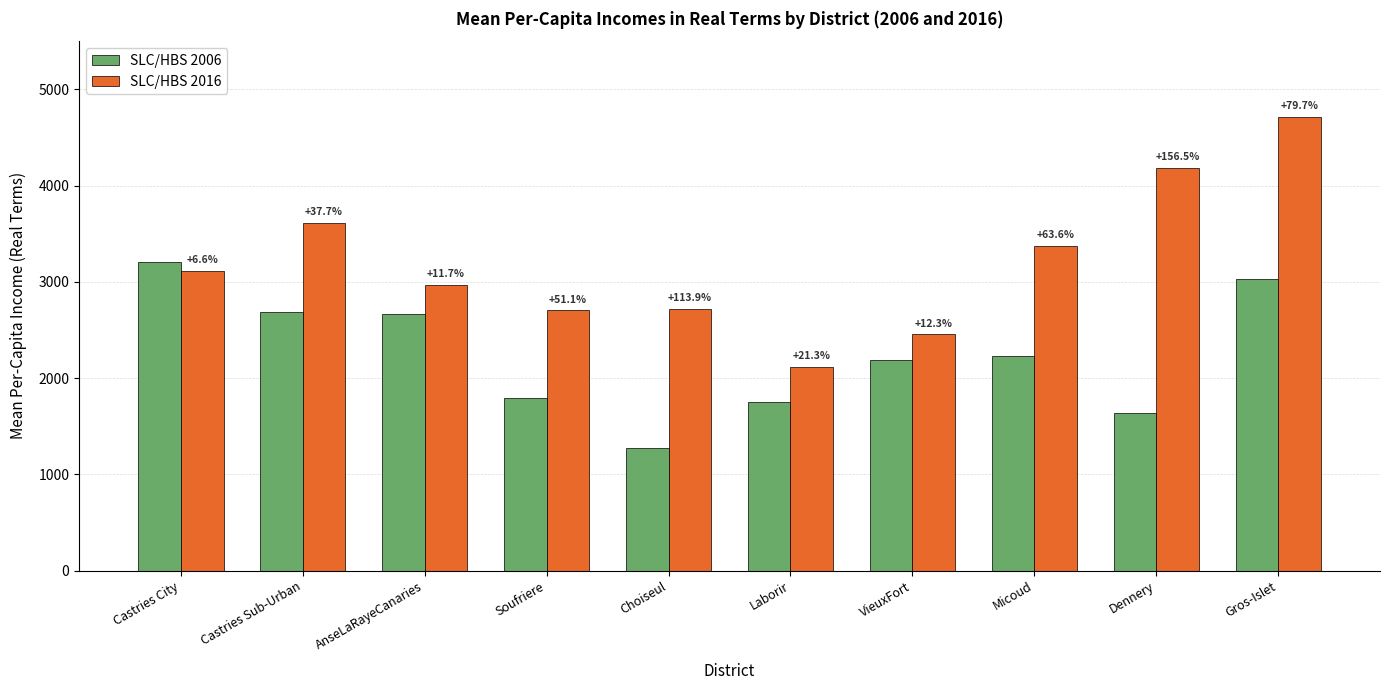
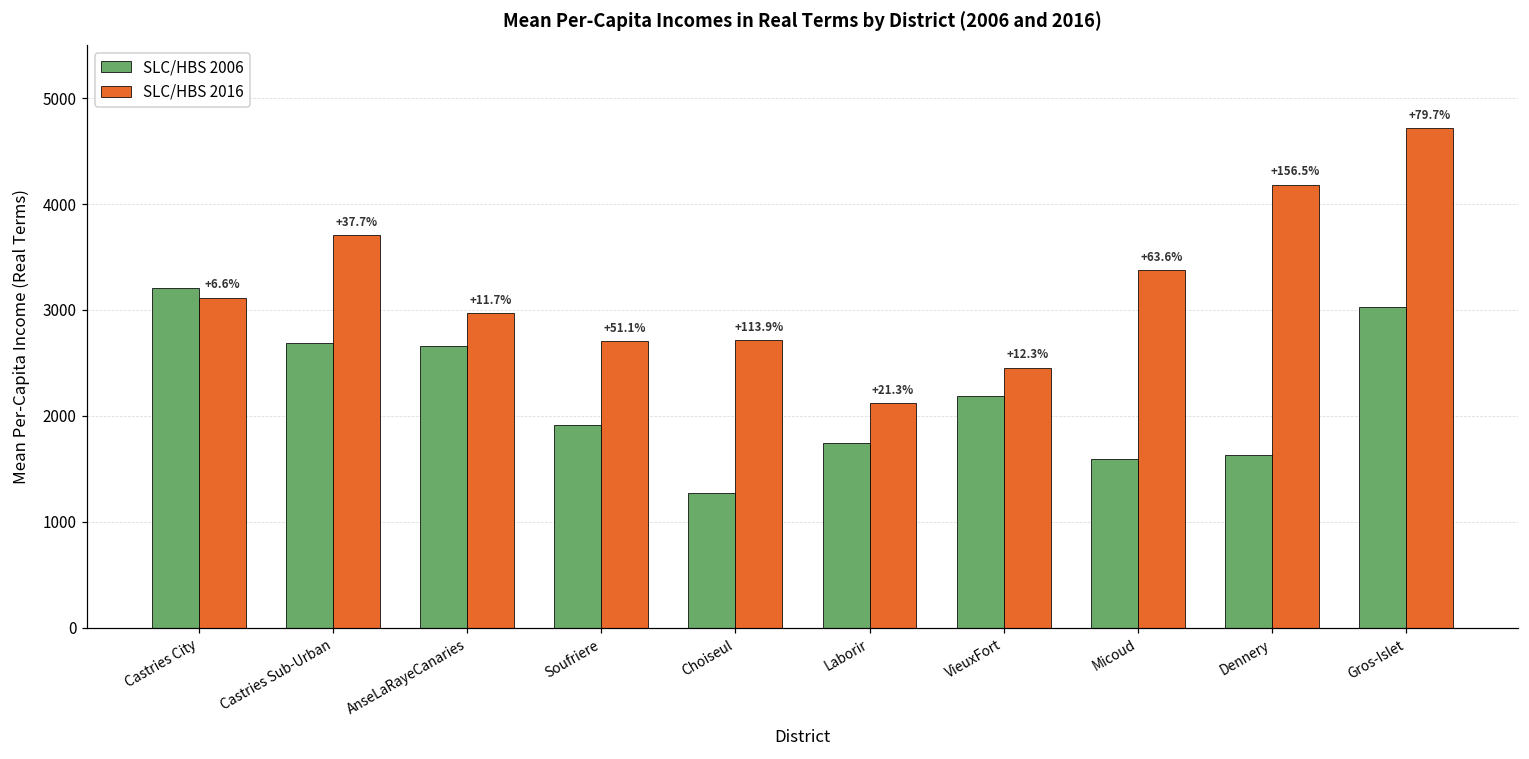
SLC/HBS 2016, Castries Sub-Urban: 3600 -> 3700
SLC/HBS 2006, Soufriere: 1800 -> 1900
SLC/HBS 2006, Micoud: 2200 -> 1600
